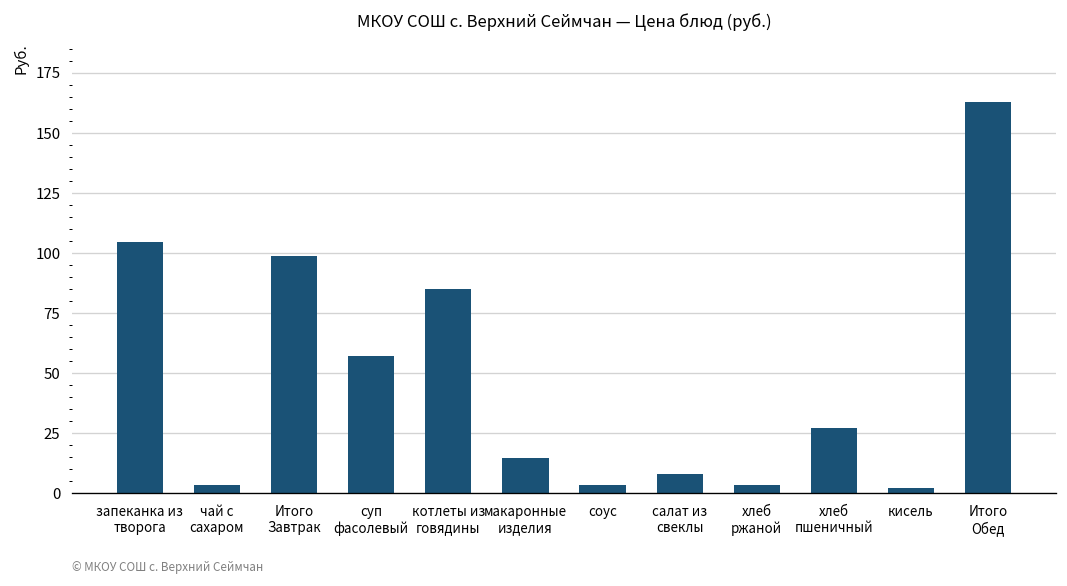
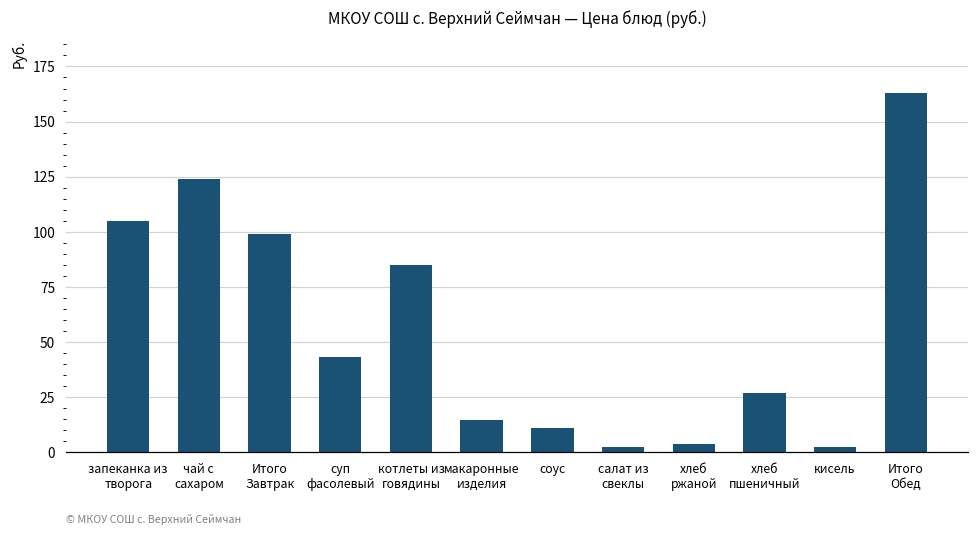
чай с сахаром: 3 -> 124
суп фасолевый: 57 -> 43
соус: 4 -> 11
салат из свеклы: 8 -> 2
